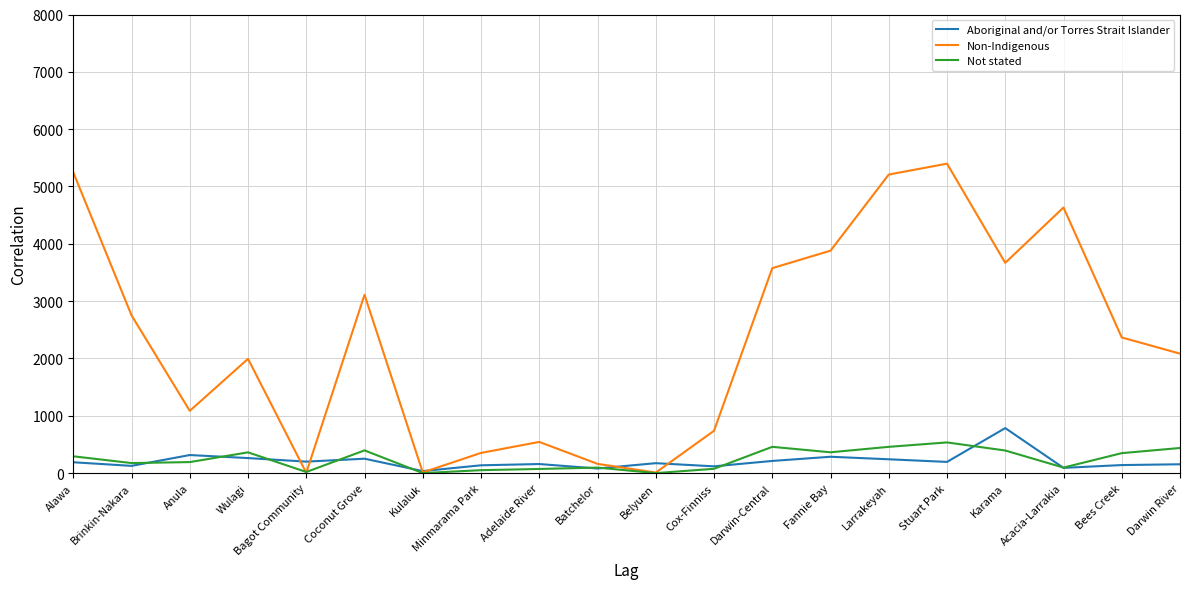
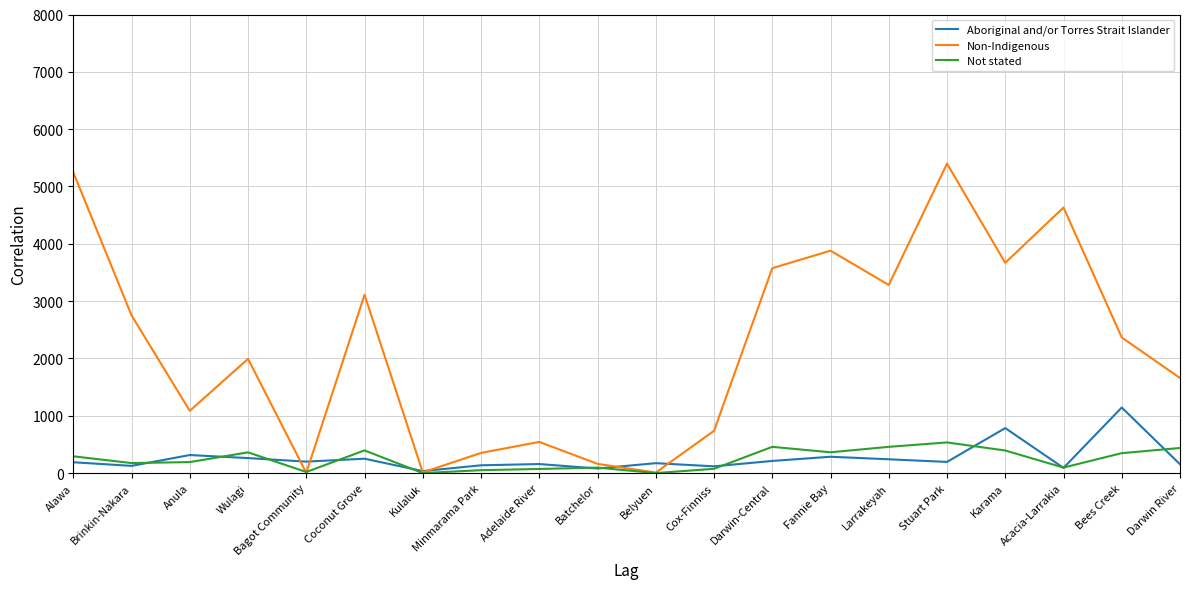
Non-Indigenous, Larrakeyah: 5200 -> 3300
Aboriginal and/or Torres Strait Islander, Bees Creek: 100 -> 1100
Non-Indigenous, Darwin River: 2100 -> 1700
